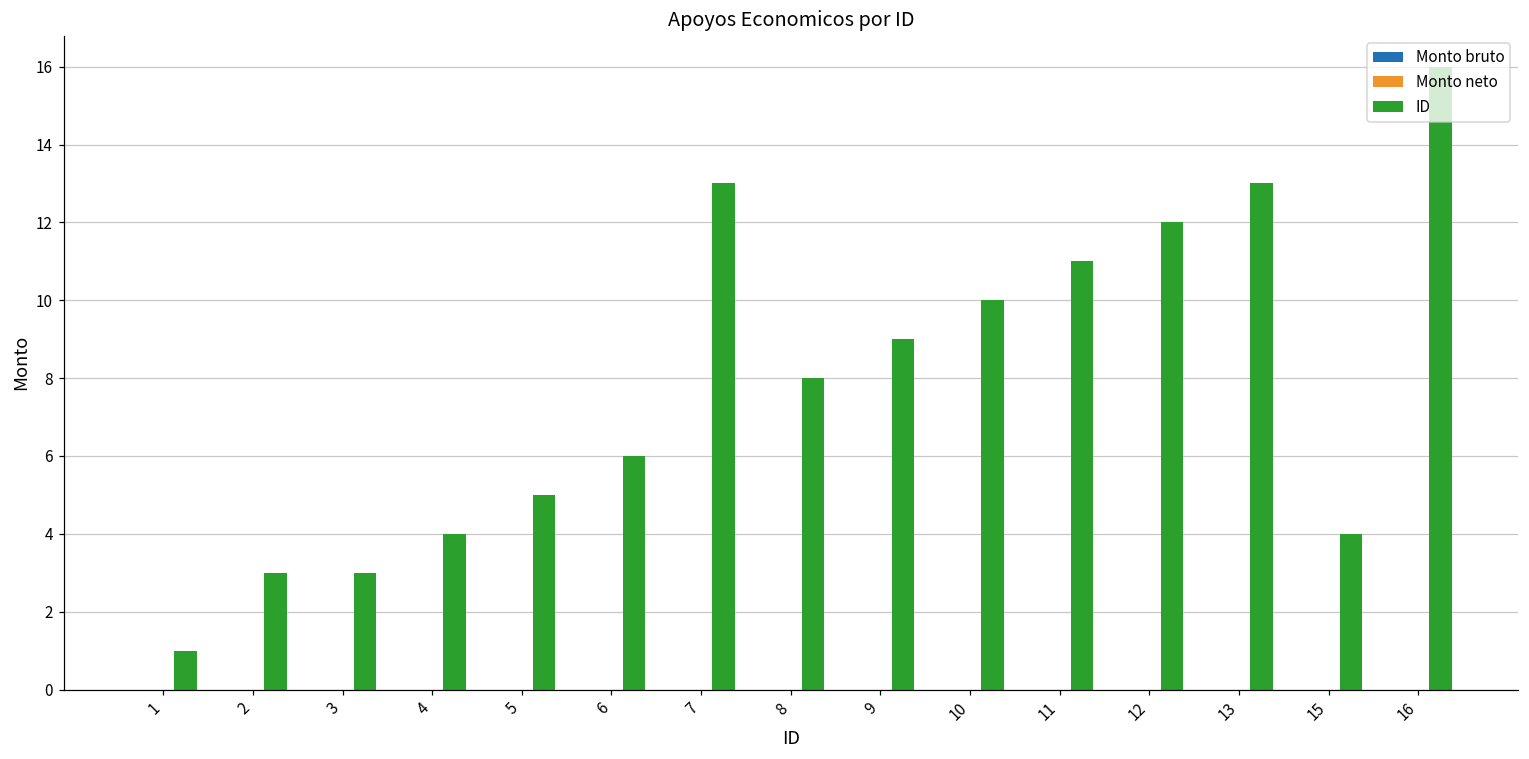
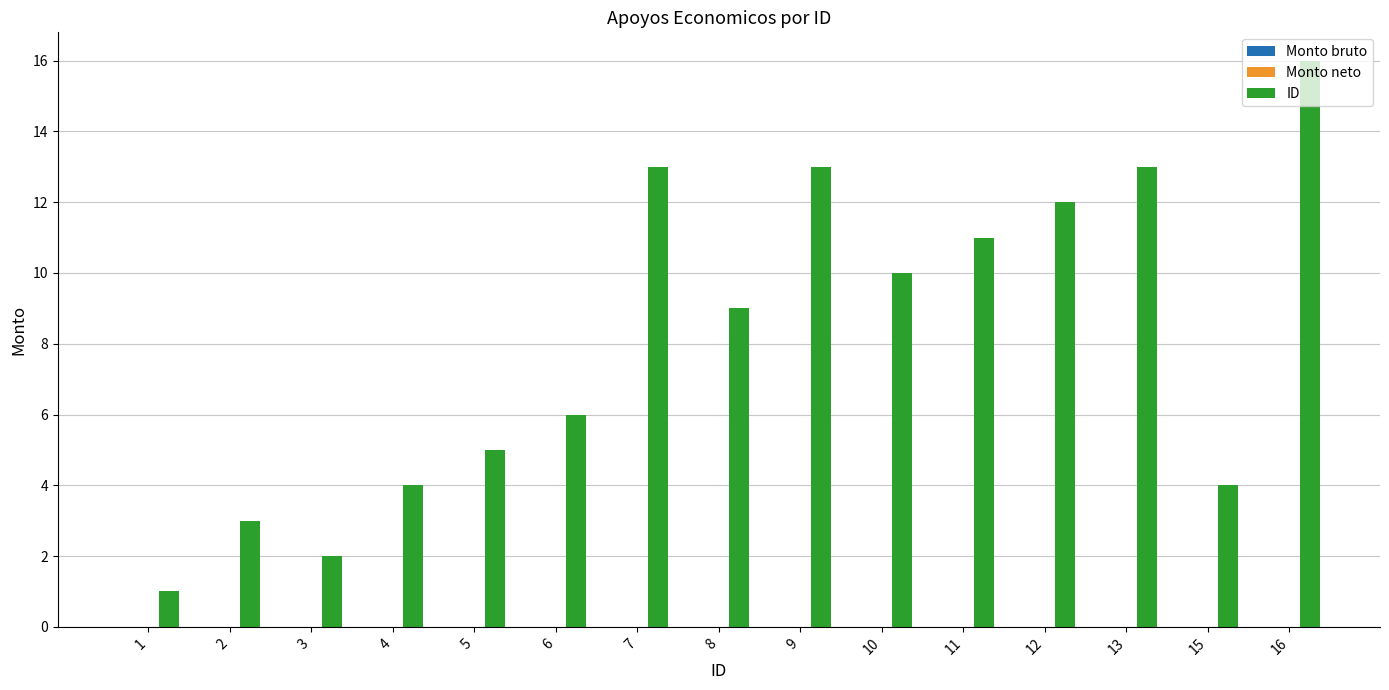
ID, 3: 3 -> 2
ID, 8: 8 -> 9
ID, 9: 9 -> 13
